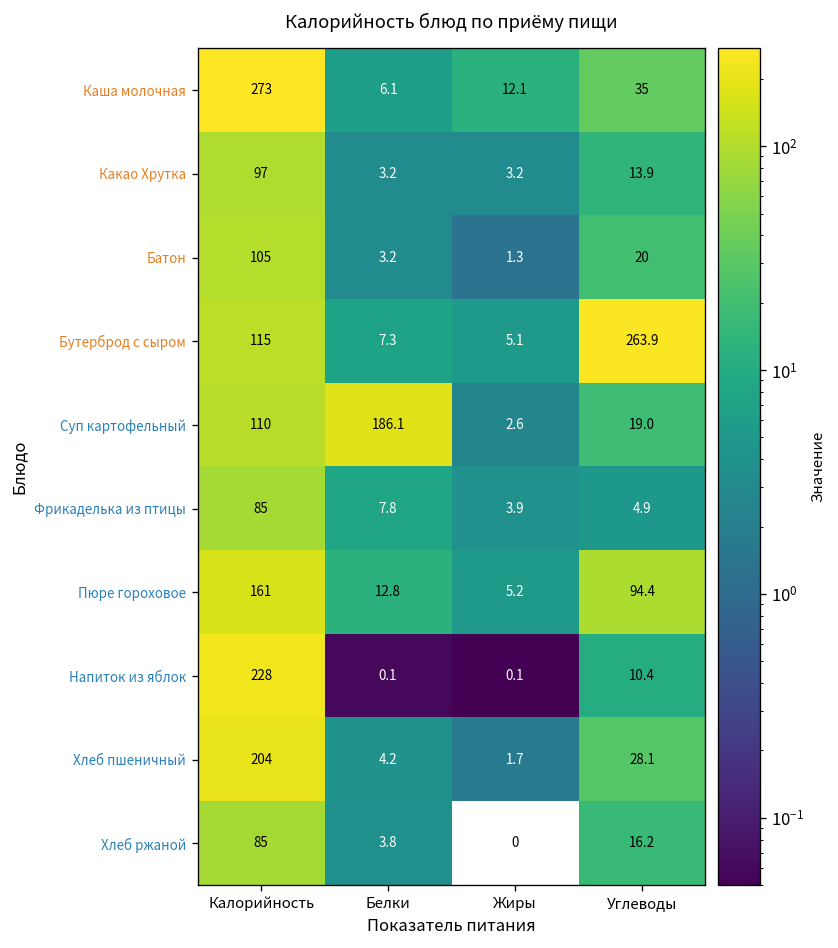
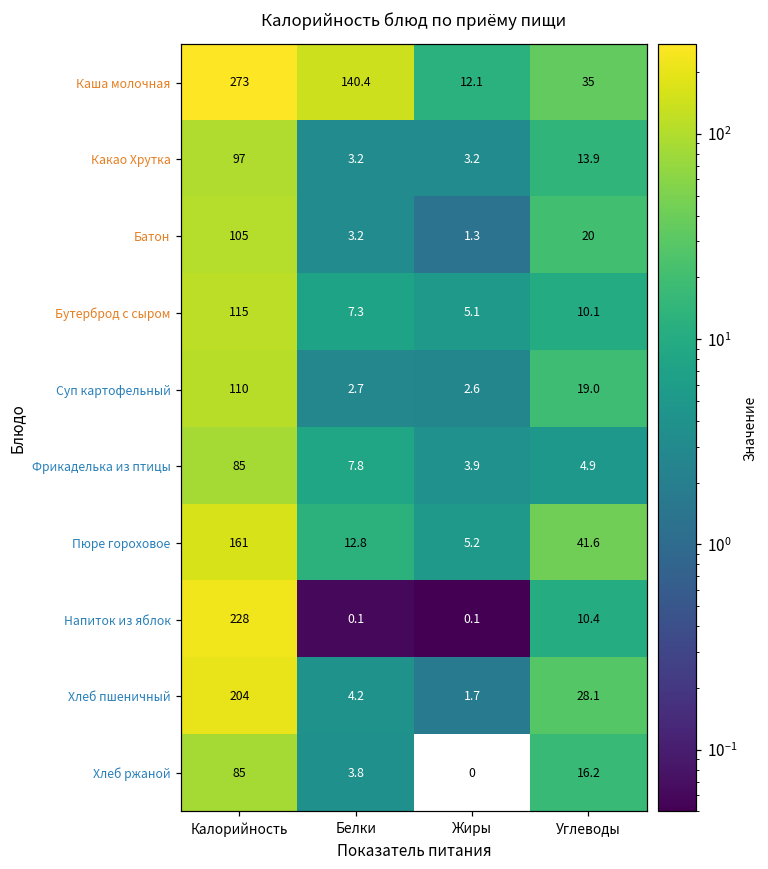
Каша молочная, Белки: 6.1 -> 140.4
Бутерброд с сыром, Углеводы: 263.9 -> 10.1
Суп картофельный, Белки: 186.1 -> 2.7
Пюре гороховое, Углеводы: 94.4 -> 41.6
